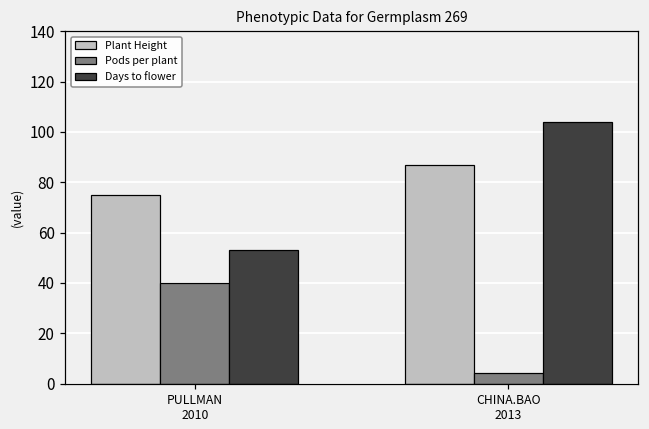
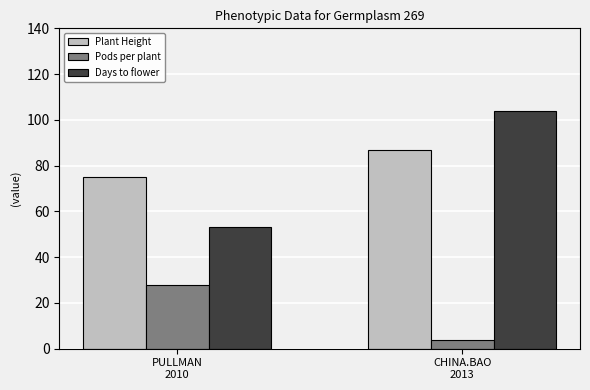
Pods per plant, PULLMAN 2010: 40 -> 28
